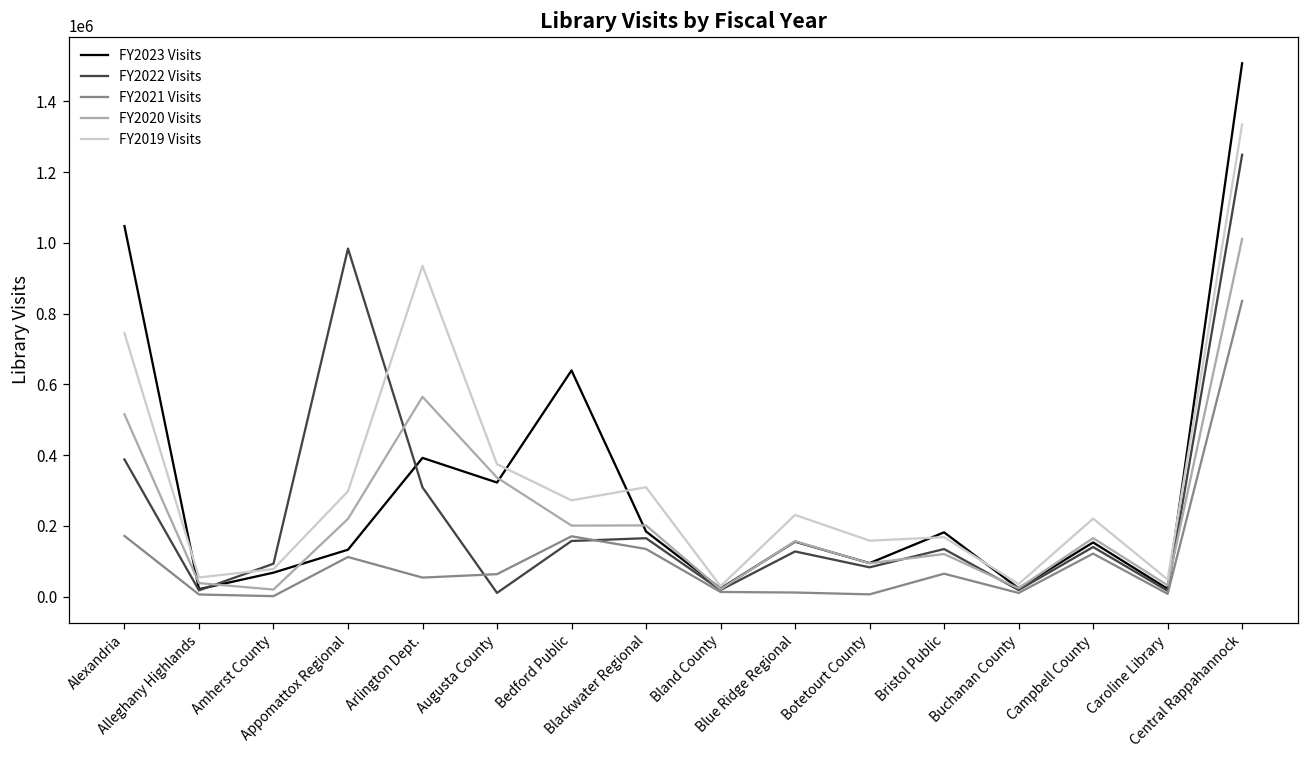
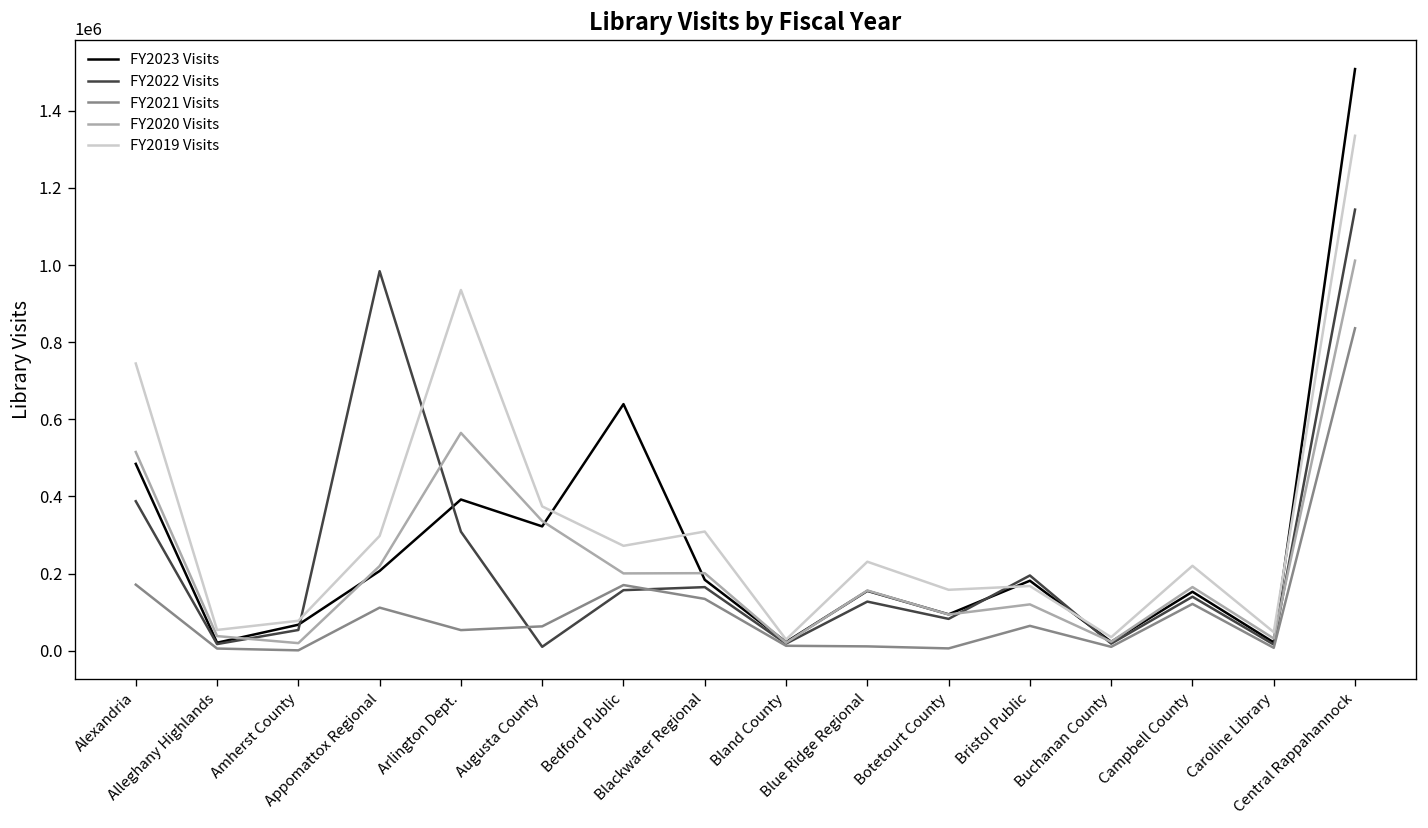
FY2023 Visits, Alexandria: 1050000 -> 480000
FY2022 Visits, Amherst County: 90000 -> 50000
FY2023 Visits, Appomattox Regional: 130000 -> 210000
FY2022 Visits, Bristol Public: 130000 -> 200000
FY2022 Visits, Central Rappahannock: 1250000 -> 1140000
